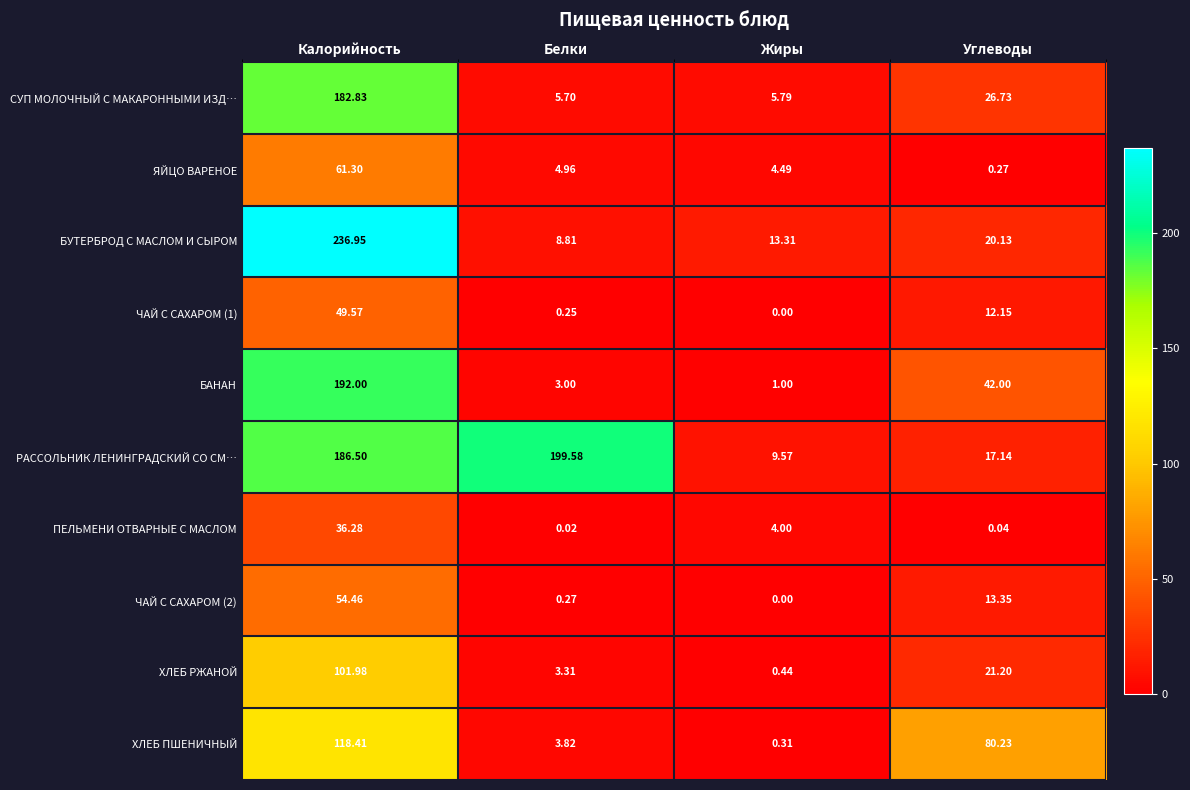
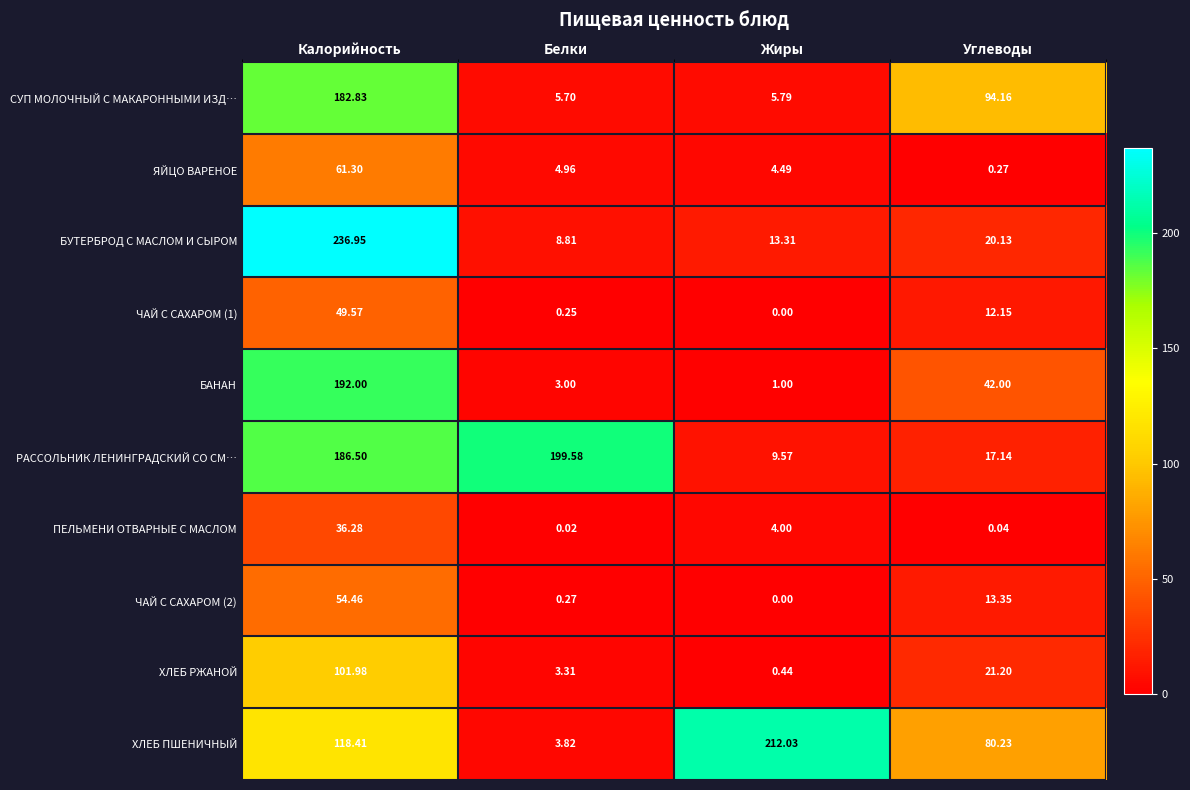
СУП МОЛОЧНЫЙ С МАКАРОННЫМИ ИЗД…, Углеводы: 26.73 -> 94.16
ХЛЕБ ПШЕНИЧНЫЙ, Жиры: 0.31 -> 212.03
